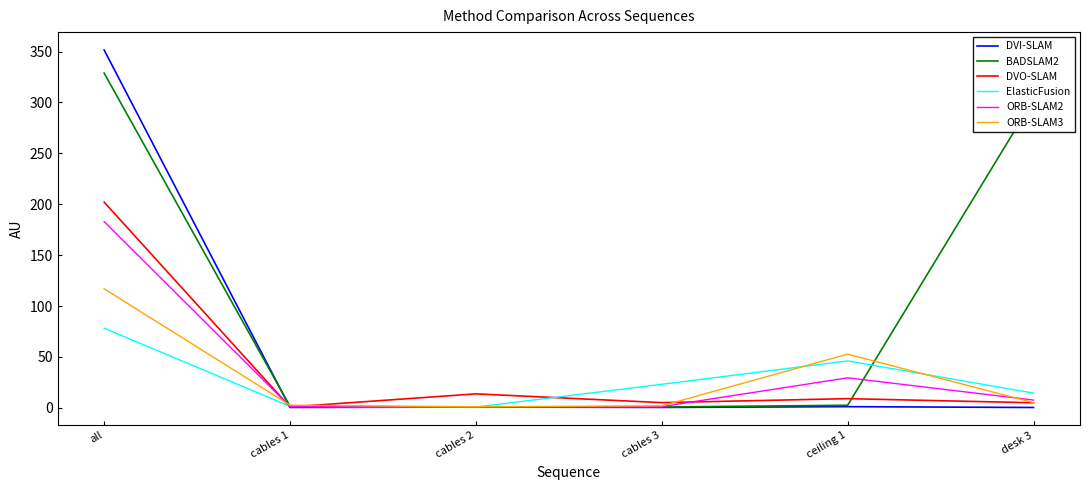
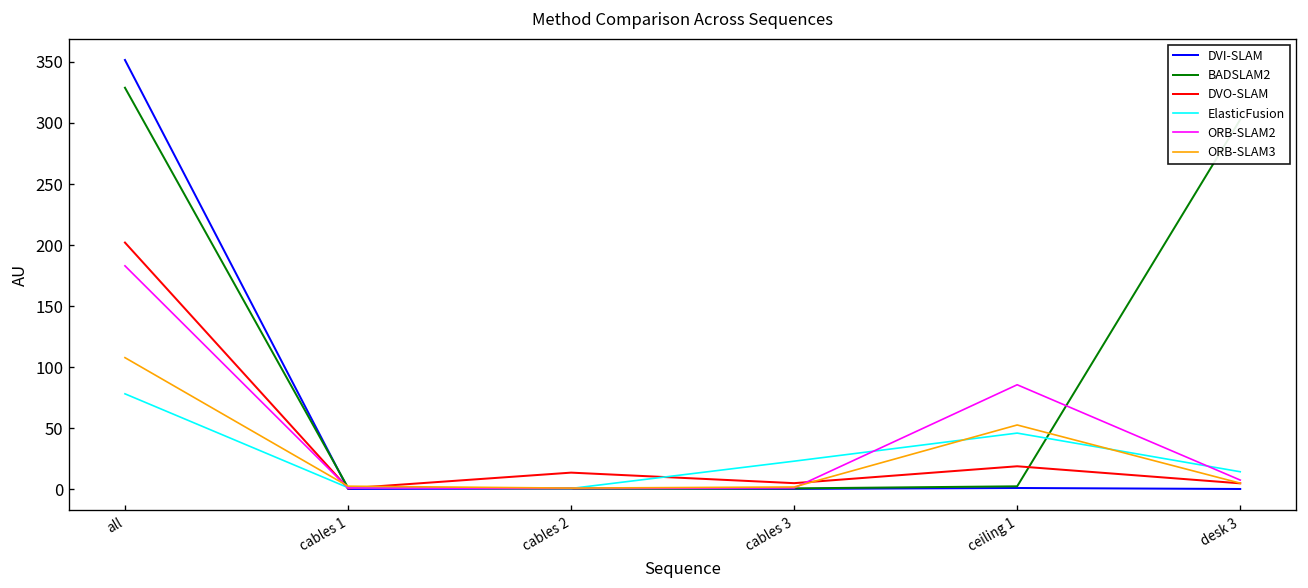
ORB-SLAM3, all: 117 -> 108
DVO-SLAM, ceiling 1: 9 -> 19
ORB-SLAM2, ceiling 1: 29 -> 86
